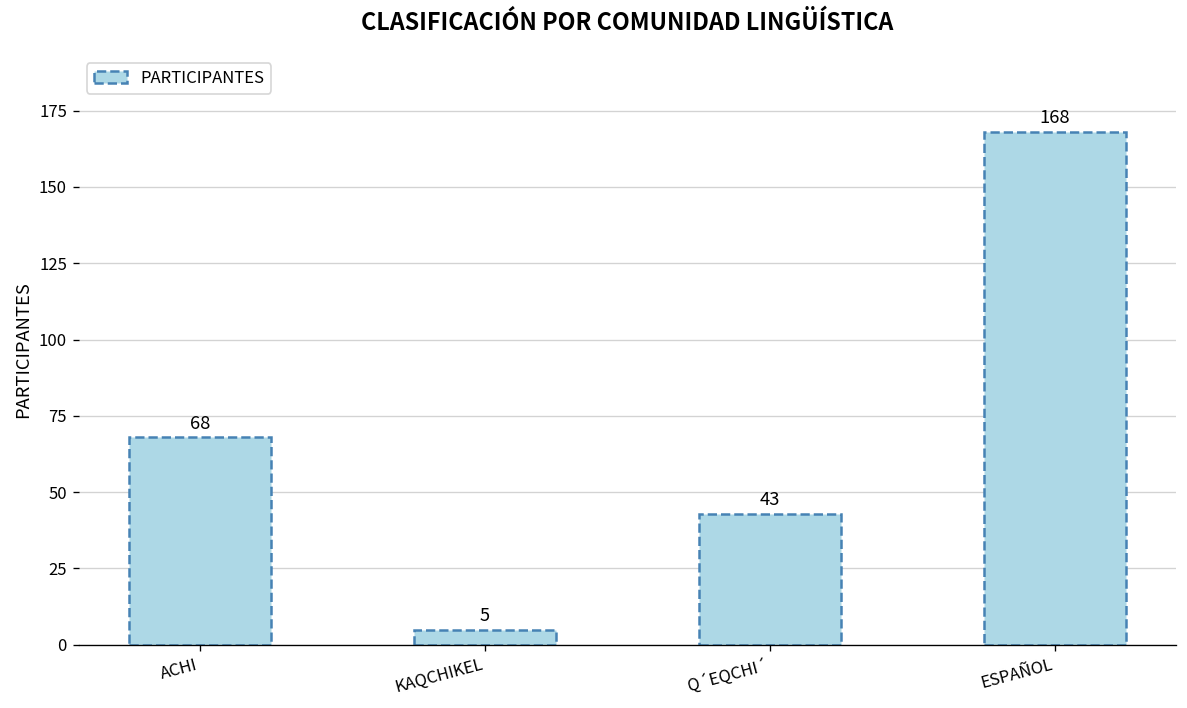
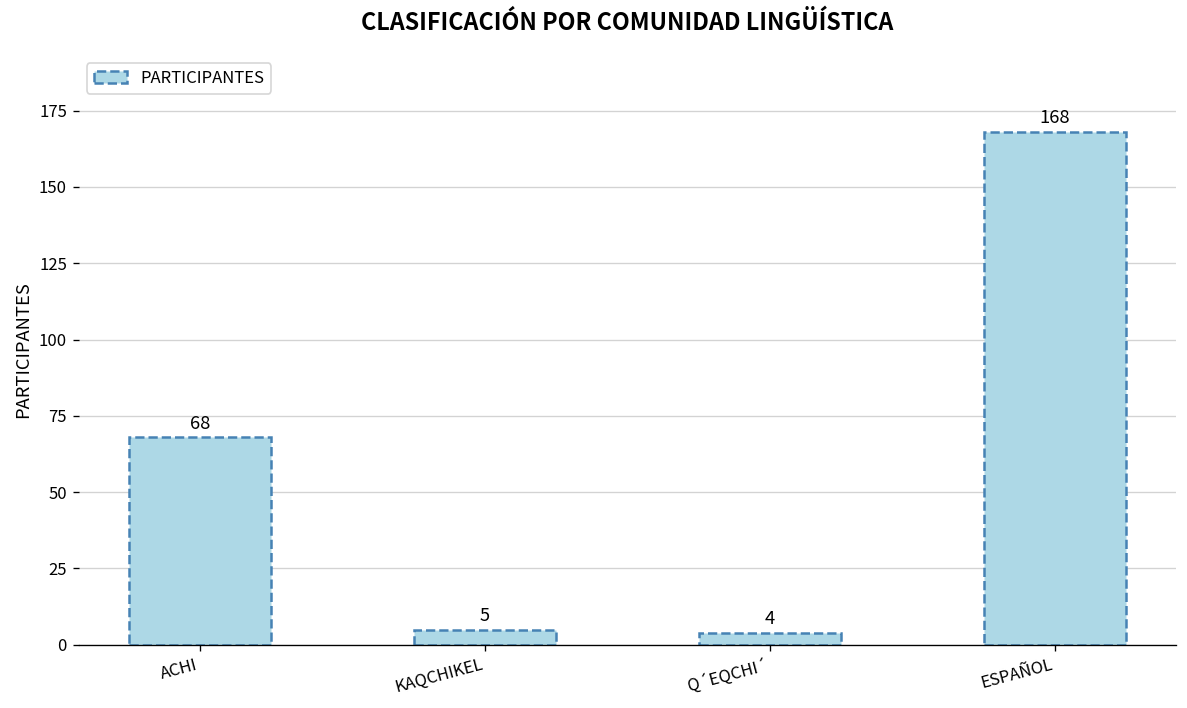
Q´EQCHI´: 43 -> 4
